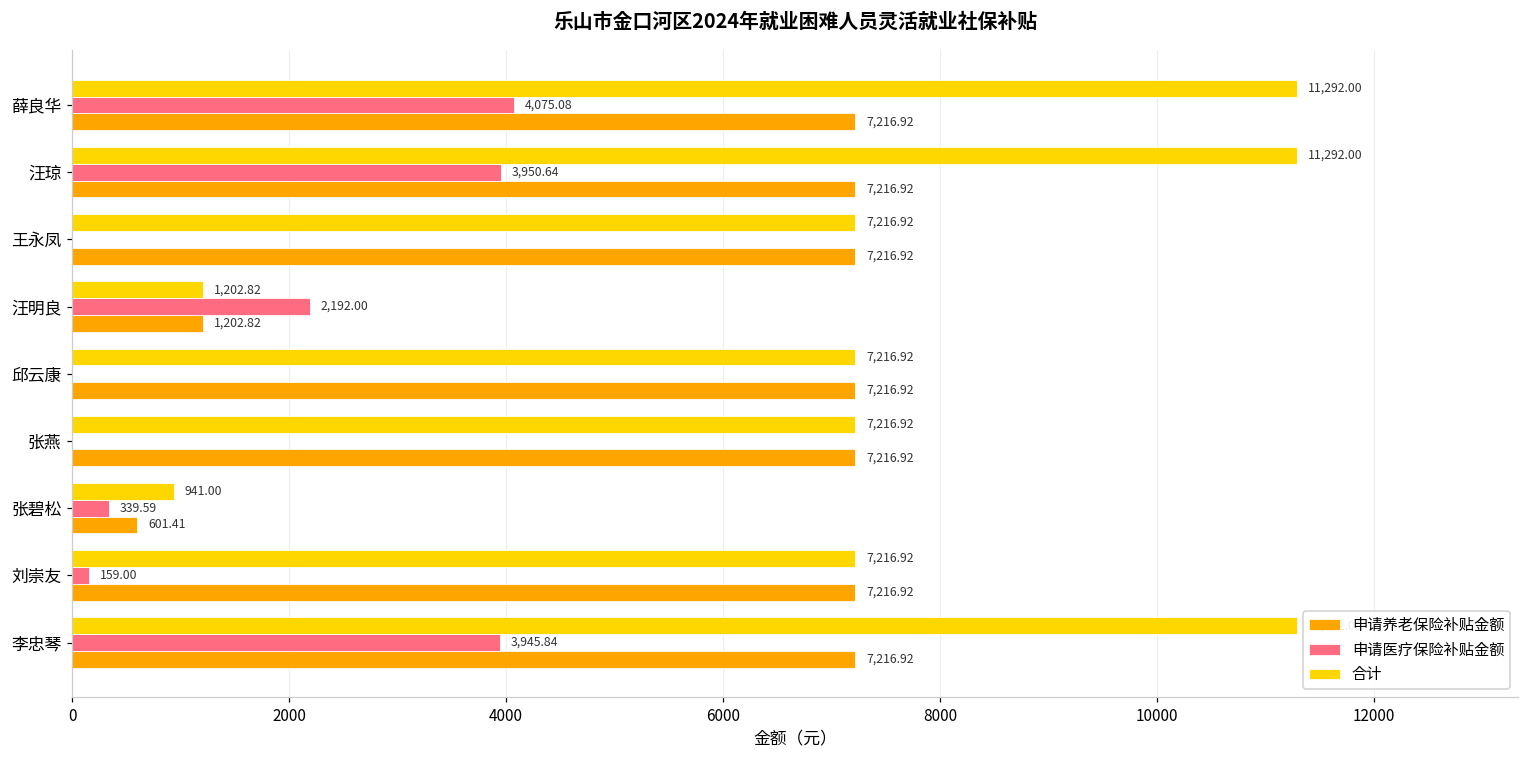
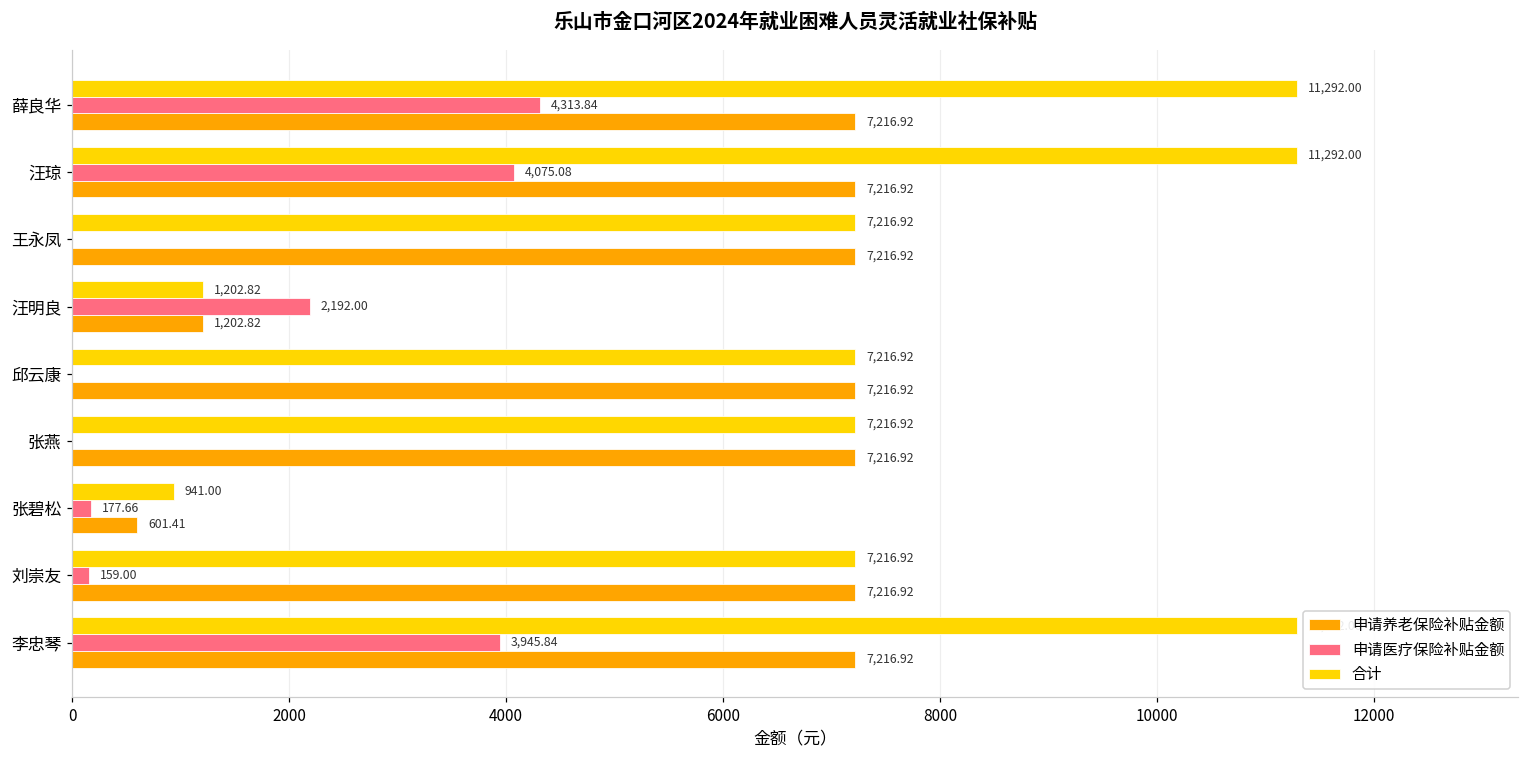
申请医疗保险补贴金额, 薛良华: 4,075.08 -> 4,313.84
申请医疗保险补贴金额, 汪琼: 3,950.64 -> 4,075.08
申请医疗保险补贴金额, 张碧松: 339.59 -> 177.66
